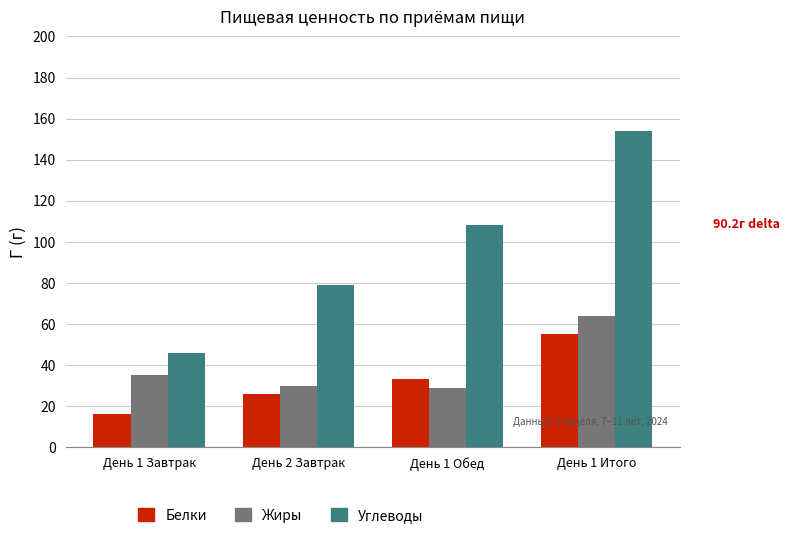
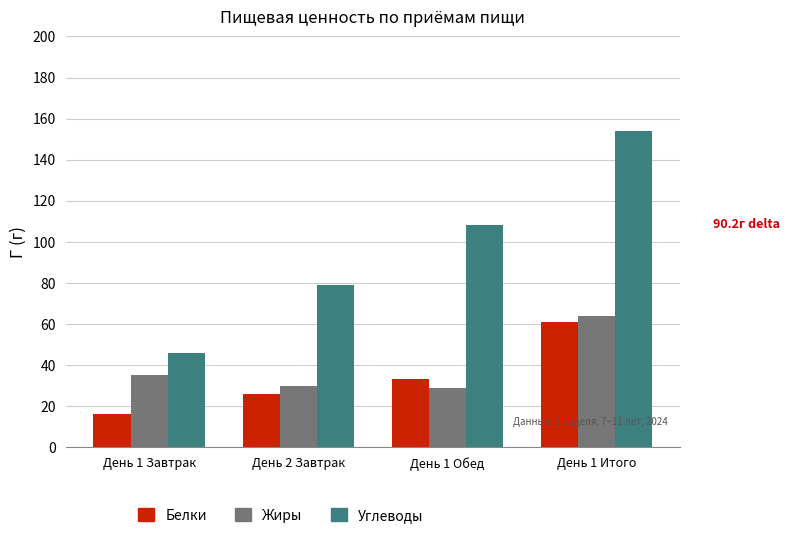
Белки, День 1 Итого: 55 -> 61
